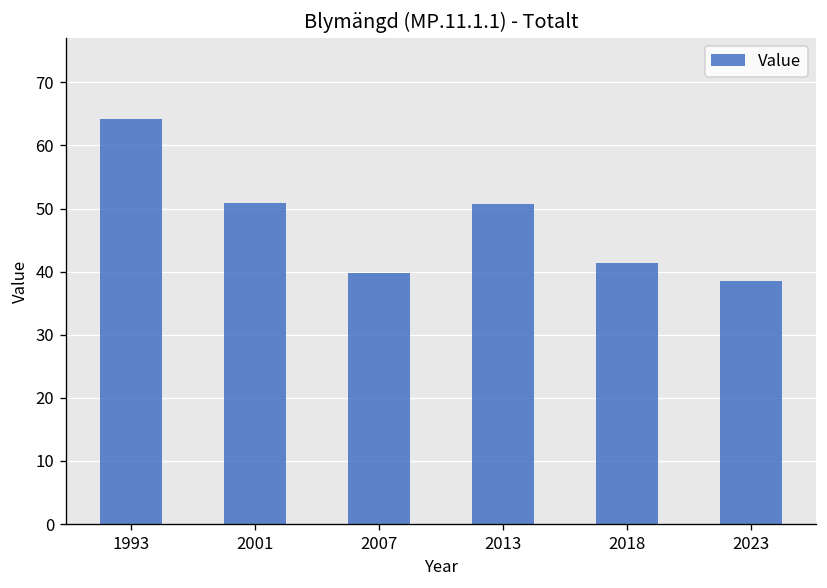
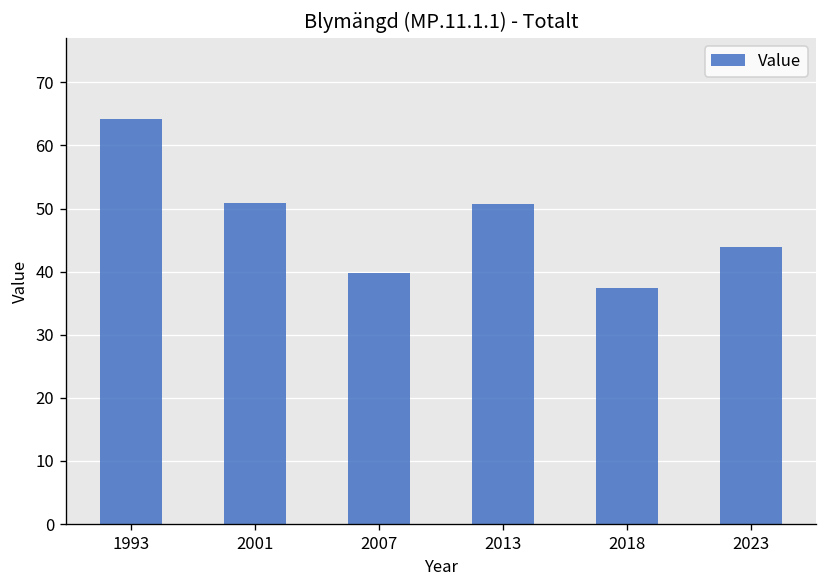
2018: 41 -> 37
2023: 39 -> 44
